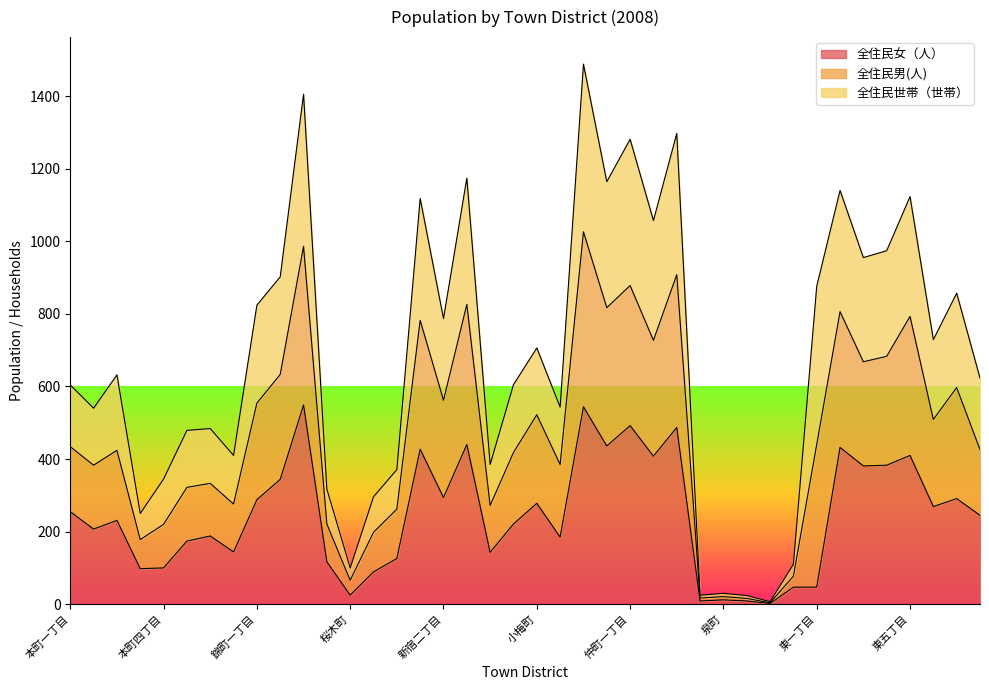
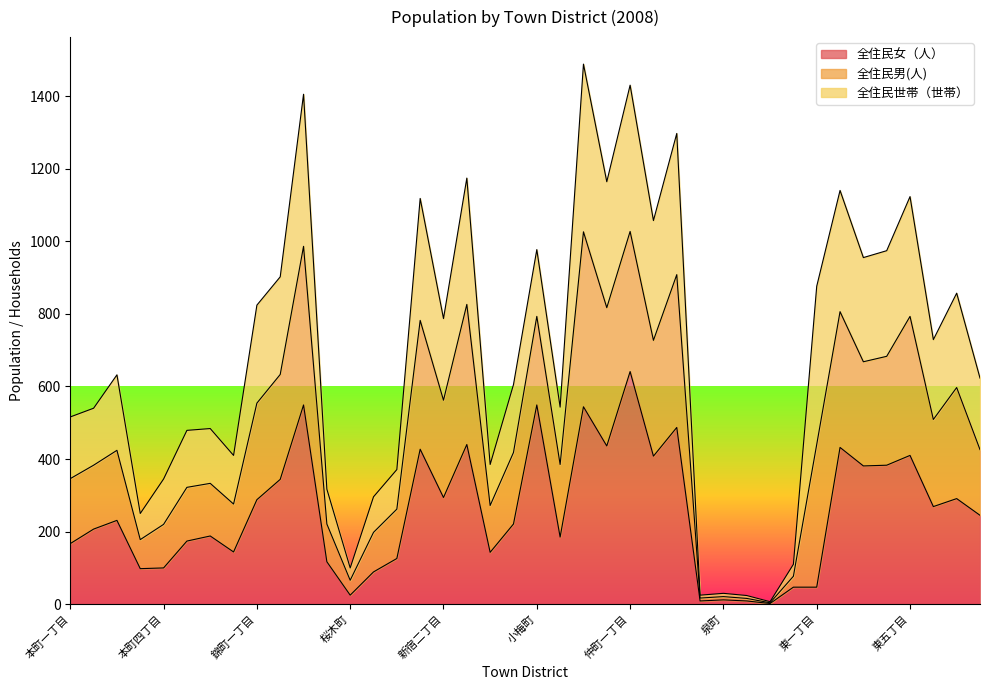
全住民女（人）, 本町一丁目: 260 -> 170
全住民女（人）, 小梅町: 280 -> 550
全住民女（人）, 仲町一丁目: 490 -> 640
